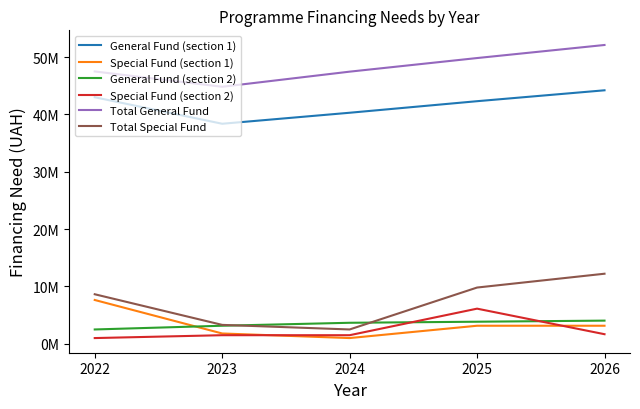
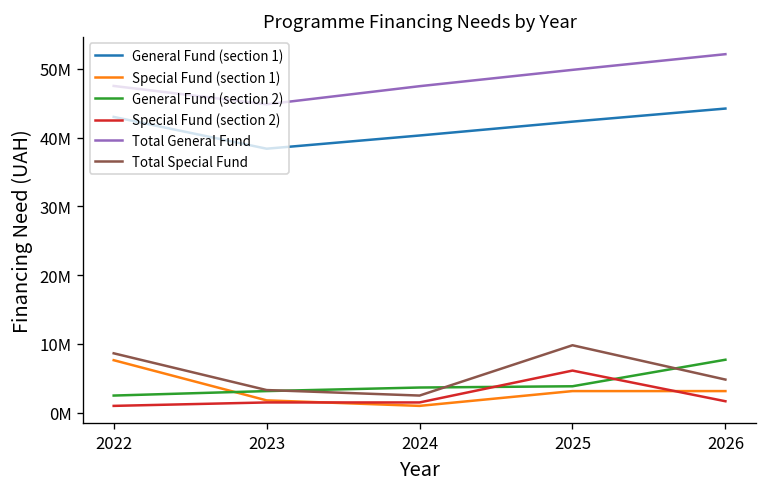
General Fund (section 2), 2026: 4000000 -> 8000000
Total Special Fund, 2026: 12000000 -> 5000000
